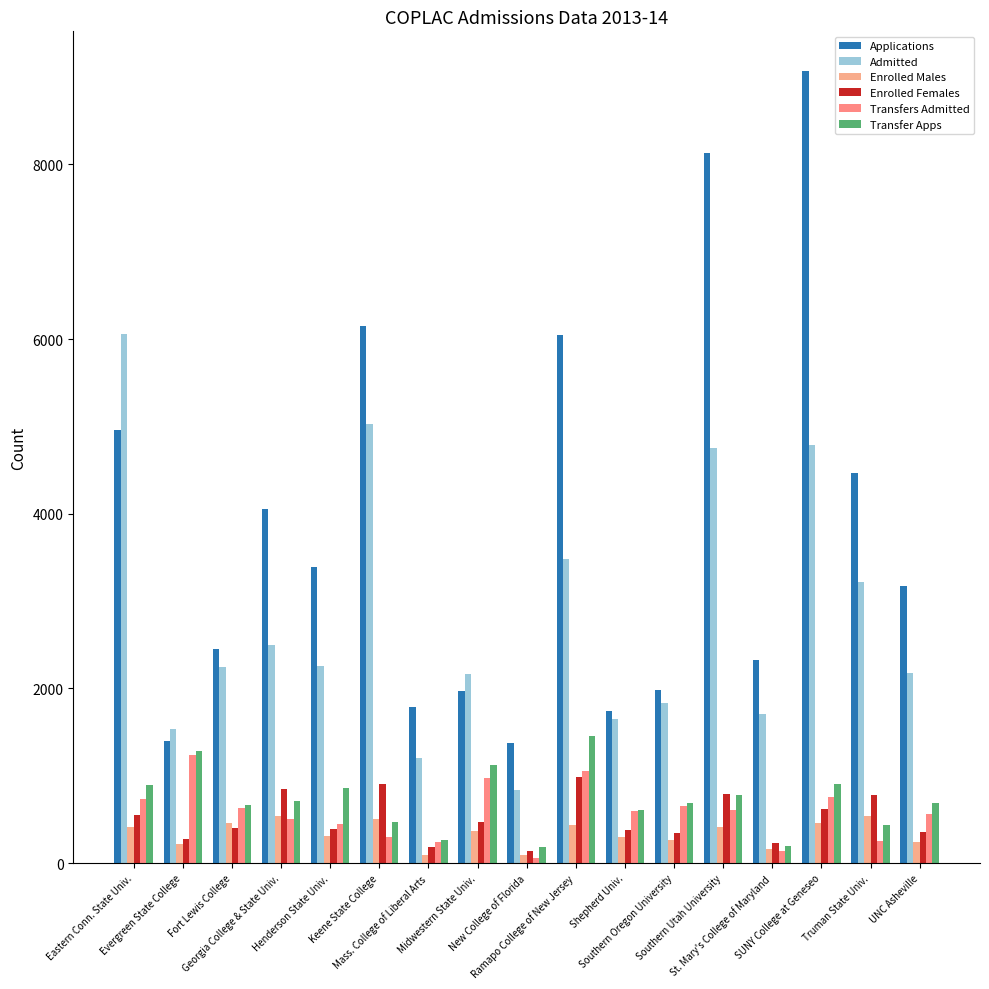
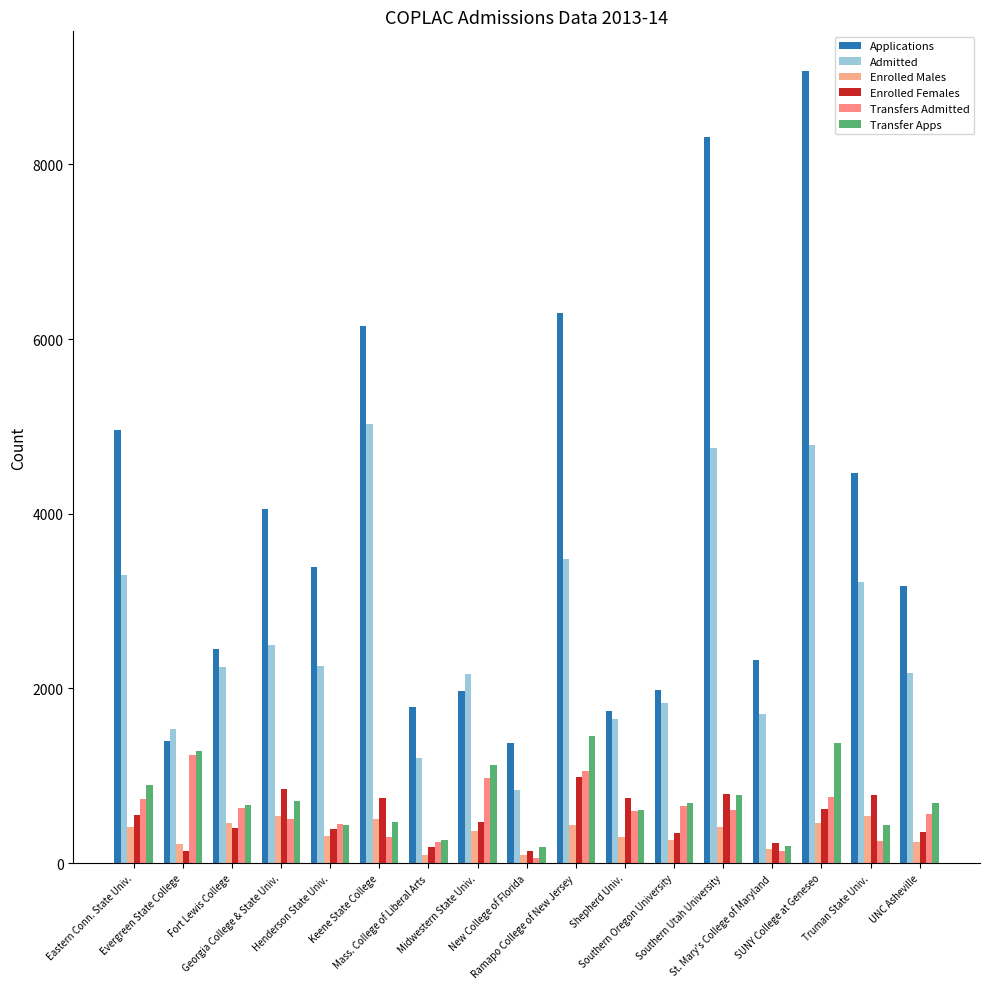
Admitted, Eastern Conn. State Univ.: 6100 -> 3300
Enrolled Females, Evergreen State College: 300 -> 100
Transfer Apps, Henderson State Univ.: 900 -> 400
Enrolled Females, Keene State College: 900 -> 700
Applications, Ramapo College of New Jersey: 6000 -> 6300
Enrolled Females, Shepherd Univ.: 400 -> 800
Applications, Southern Utah University: 8100 -> 8300
Transfer Apps, SUNY College at Geneseo: 900 -> 1400
